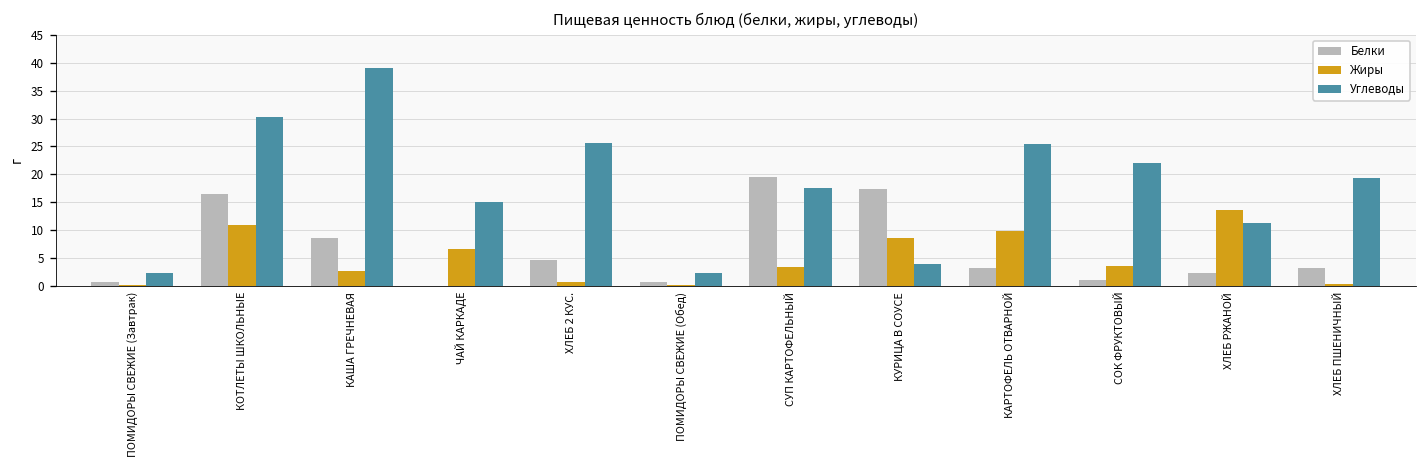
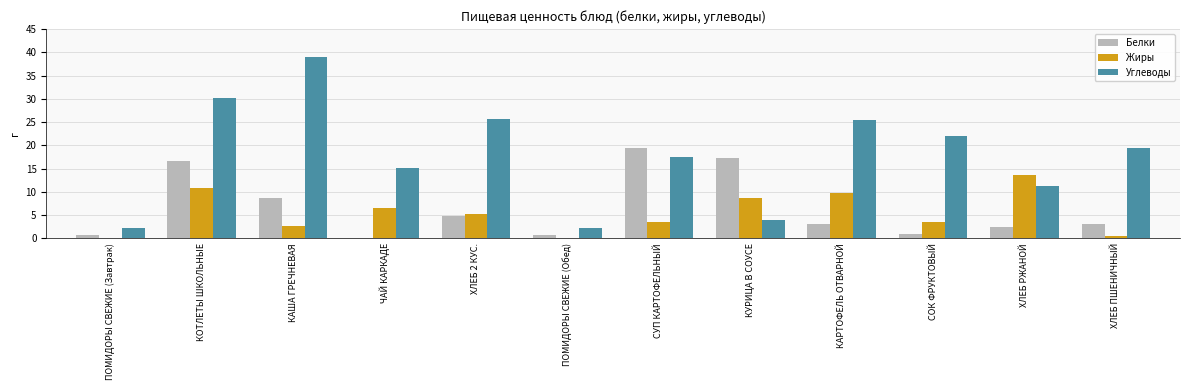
Жиры, ХЛЕБ 2 КУС.: 1 -> 5
